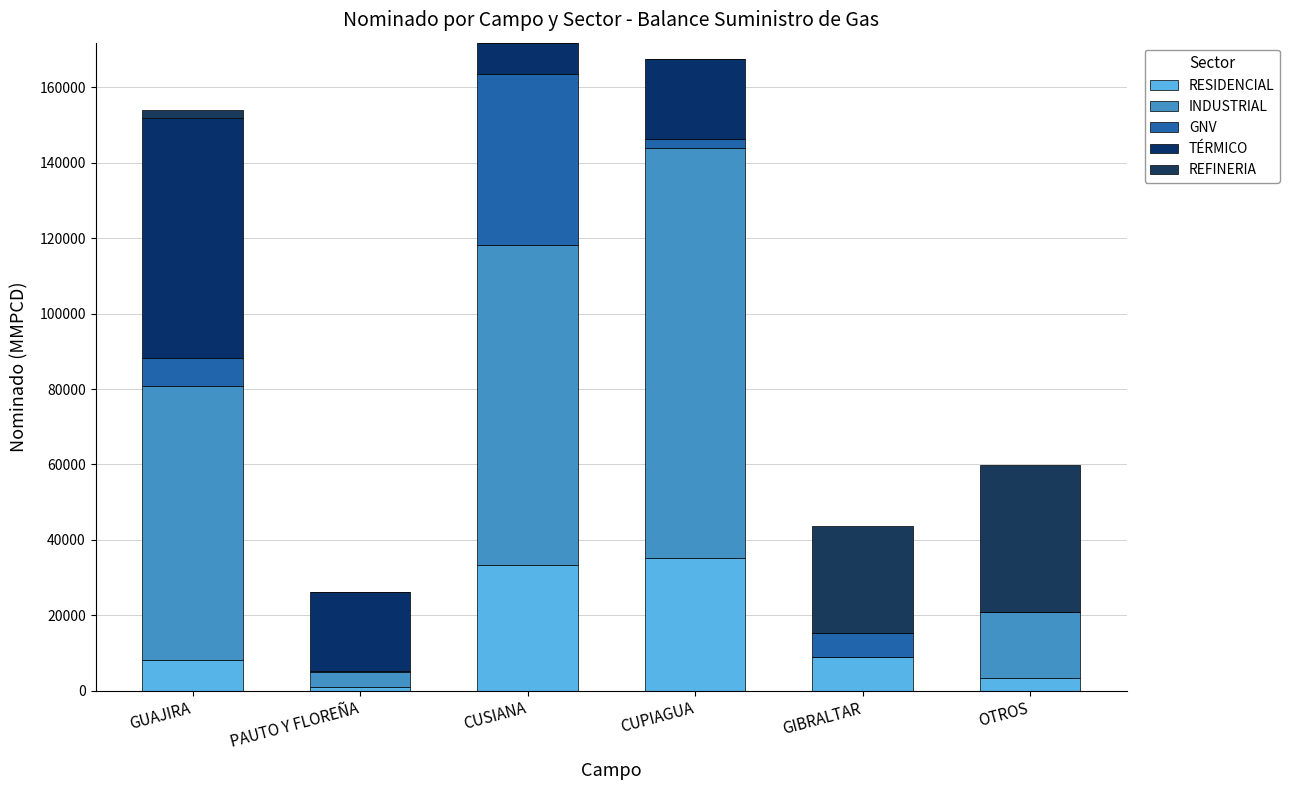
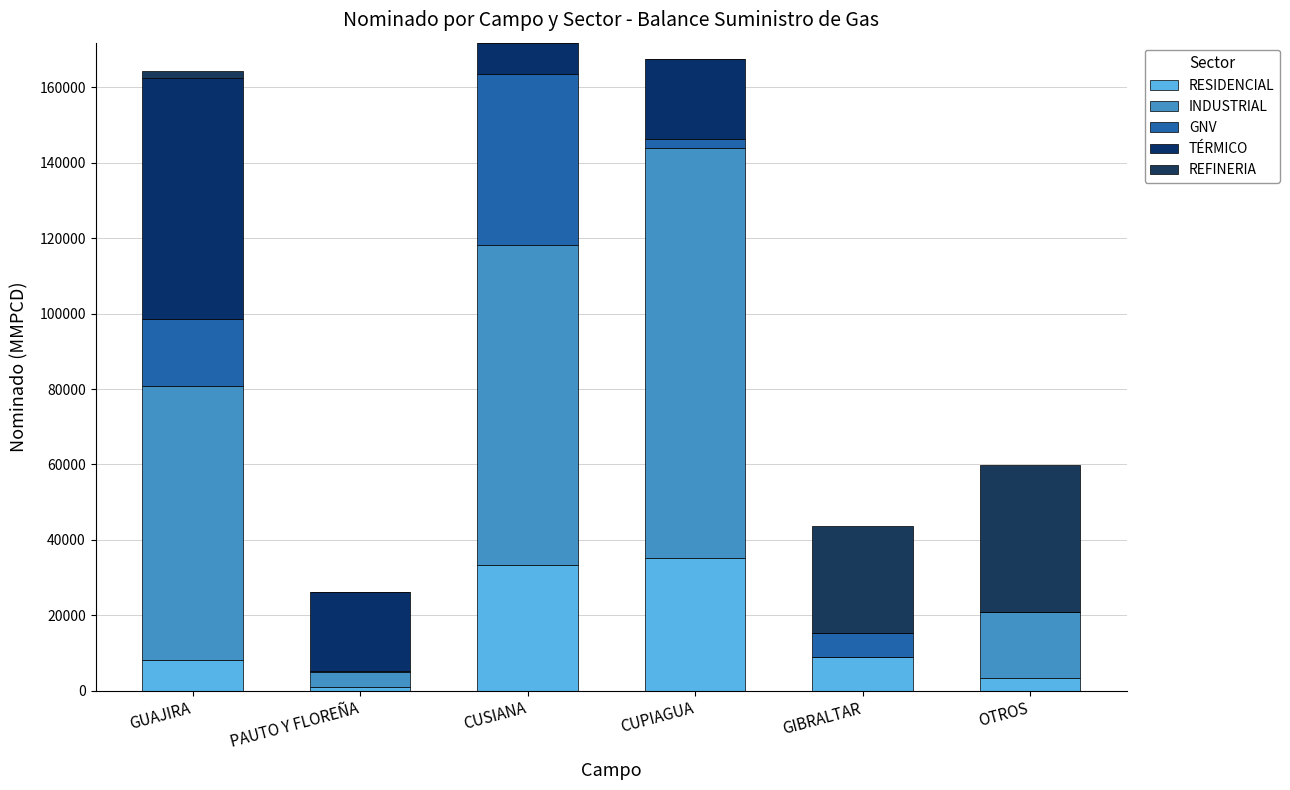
GNV, GUAJIRA: 7000 -> 18000
